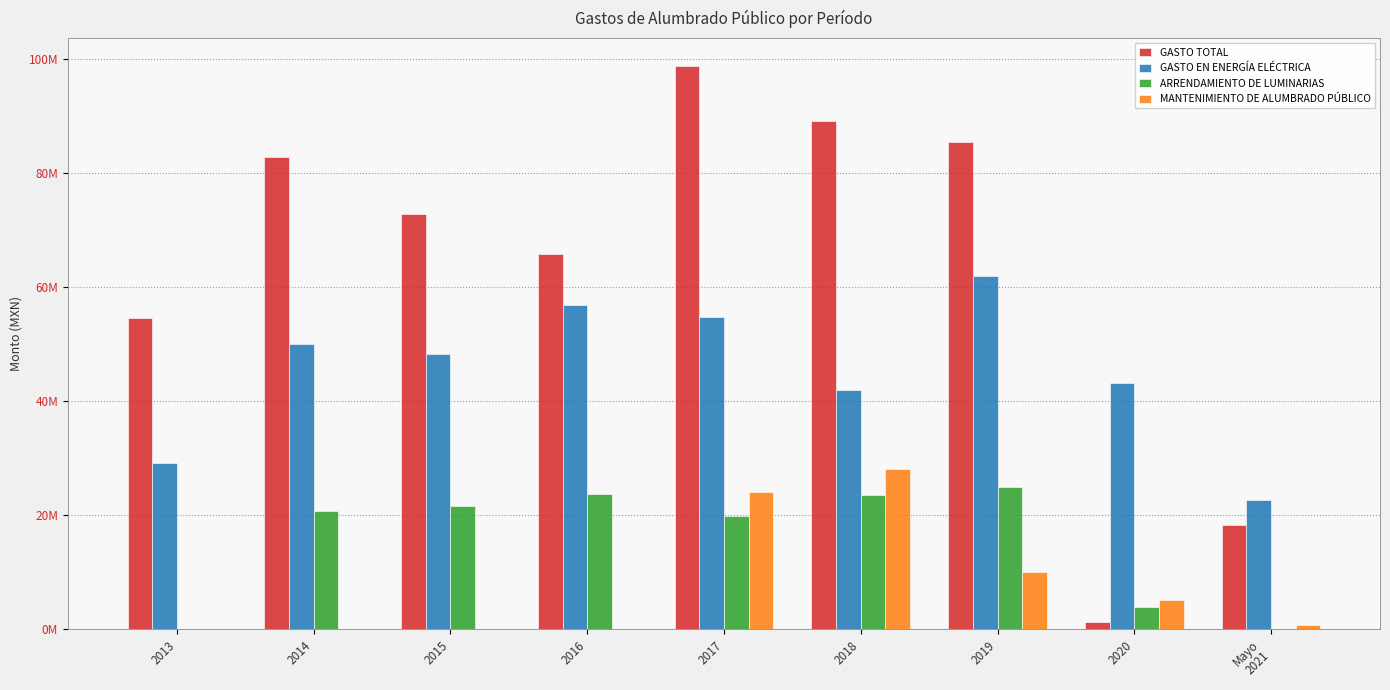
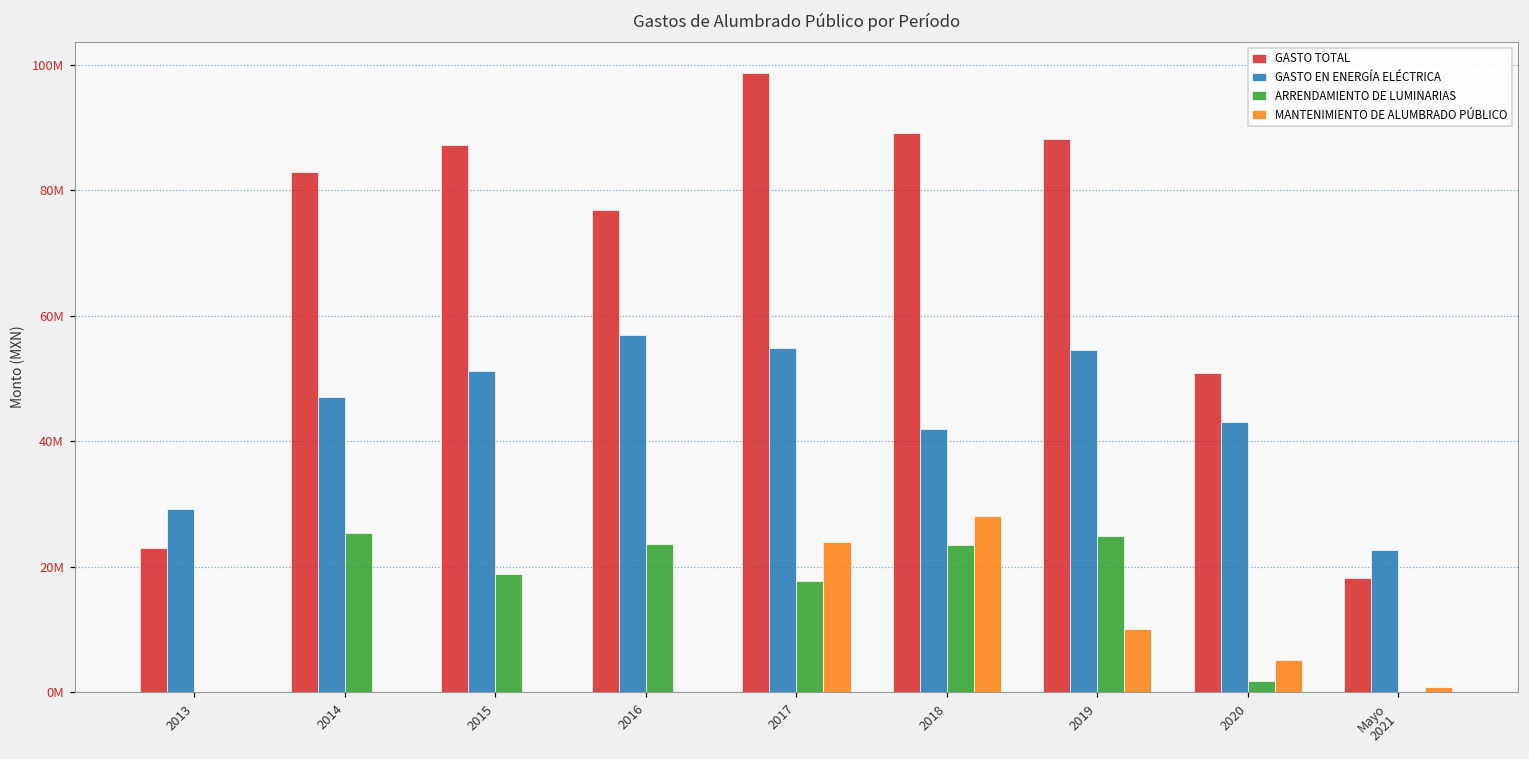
GASTO TOTAL, 2013: 55000000 -> 23000000
GASTO EN ENERGÍA ELÉCTRICA, 2014: 50000000 -> 47000000
ARRENDAMIENTO DE LUMINARIAS, 2014: 21000000 -> 25000000
GASTO TOTAL, 2015: 73000000 -> 87000000
GASTO EN ENERGÍA ELÉCTRICA, 2015: 48000000 -> 51000000
ARRENDAMIENTO DE LUMINARIAS, 2015: 22000000 -> 19000000
GASTO TOTAL, 2016: 66000000 -> 77000000
ARRENDAMIENTO DE LUMINARIAS, 2017: 20000000 -> 18000000
GASTO TOTAL, 2019: 86000000 -> 88000000
GASTO EN ENERGÍA ELÉCTRICA, 2019: 62000000 -> 55000000
GASTO TOTAL, 2020: 1000000 -> 51000000
ARRENDAMIENTO DE LUMINARIAS, 2020: 4000000 -> 2000000
